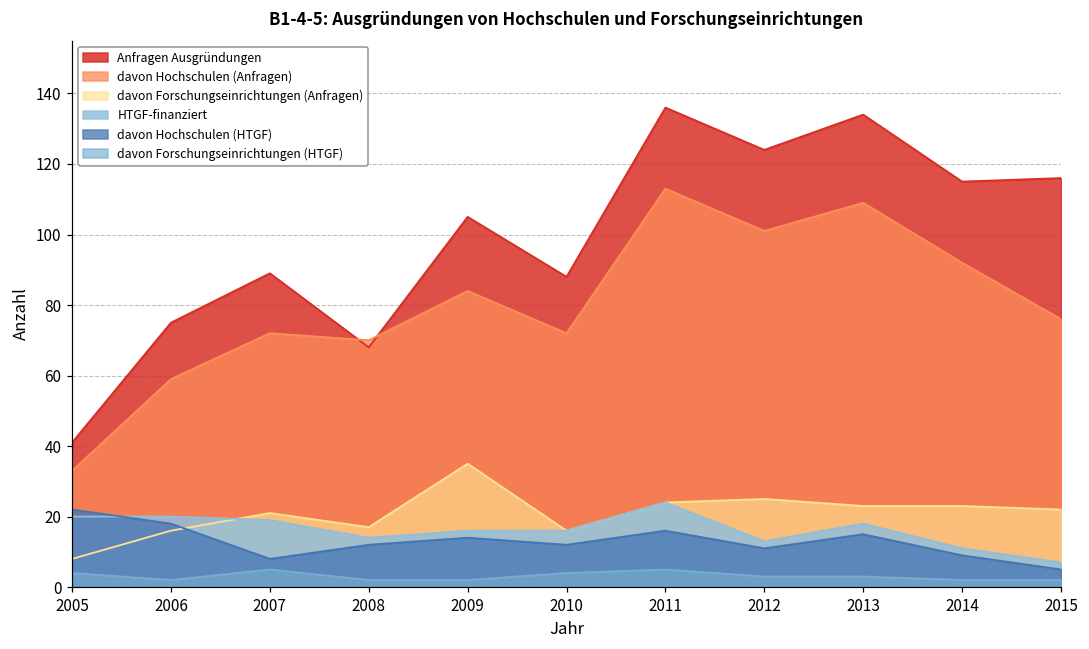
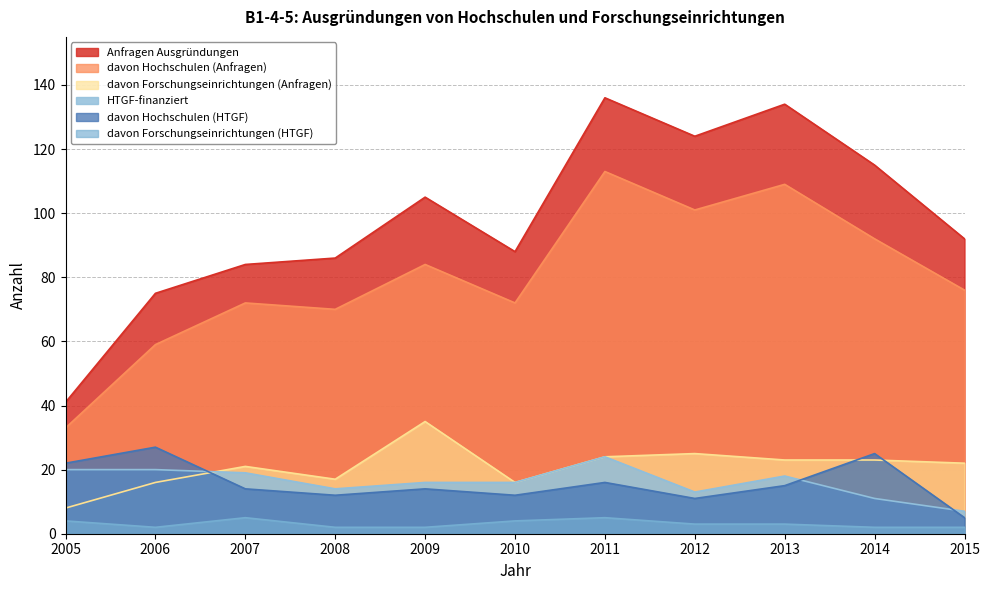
davon Hochschulen (HTGF), 2006: 18 -> 27
Anfragen Ausgründungen, 2007: 89 -> 84
davon Hochschulen (HTGF), 2007: 8 -> 14
Anfragen Ausgründungen, 2008: 68 -> 86
davon Hochschulen (HTGF), 2014: 9 -> 25
Anfragen Ausgründungen, 2015: 116 -> 92
